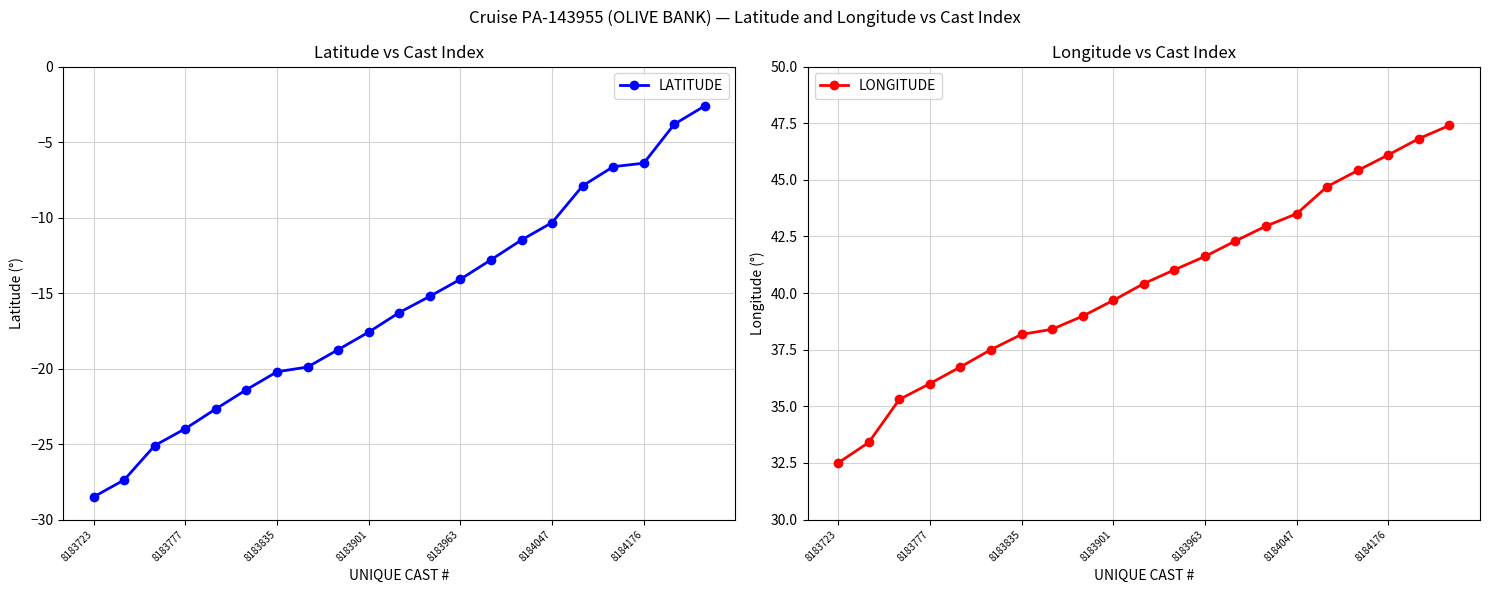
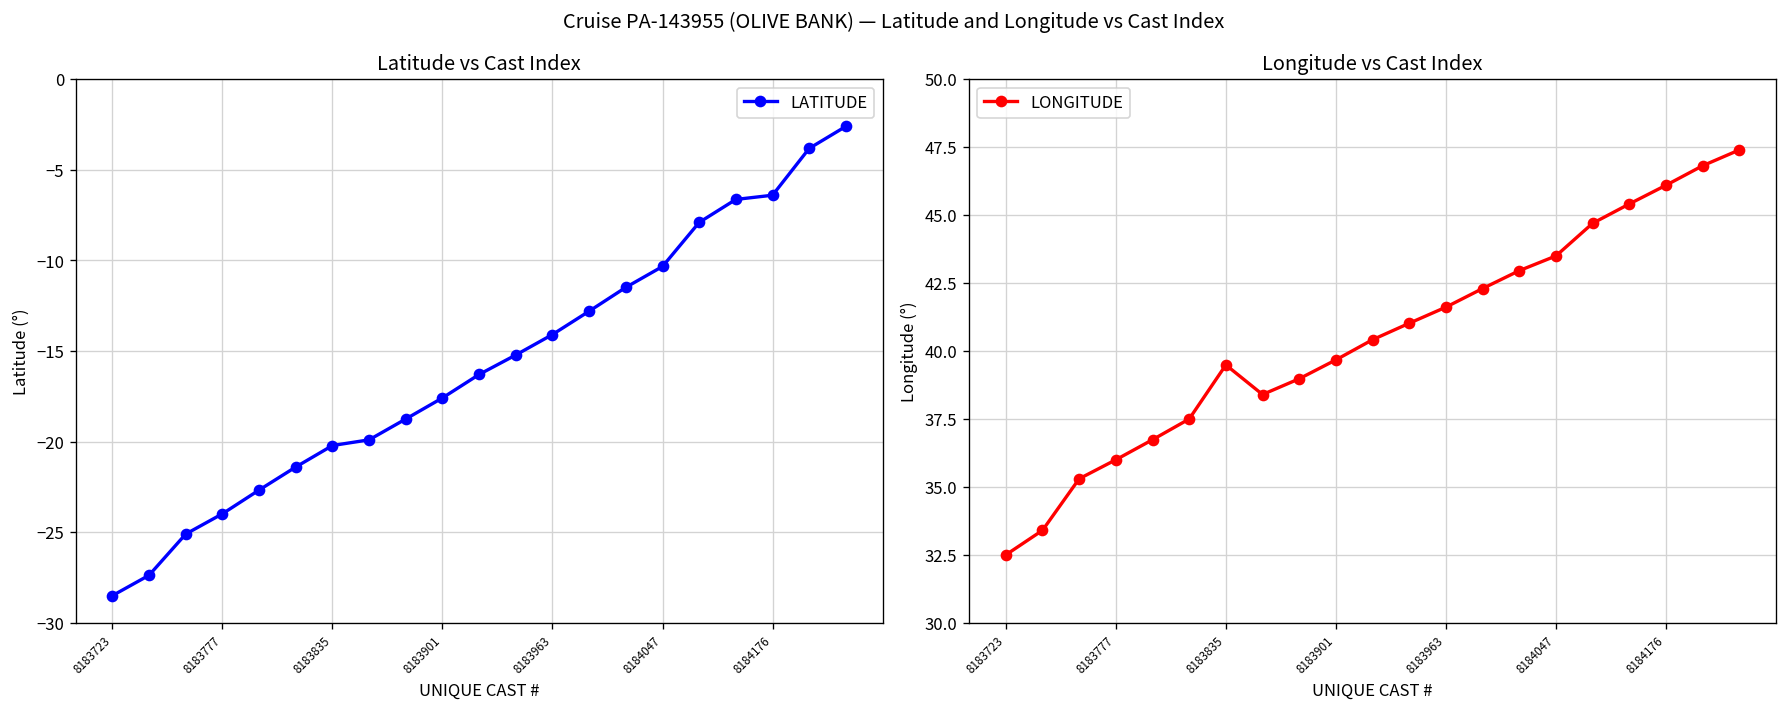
Longitude vs Cast Index, 8183835: 38.2 -> 39.5
